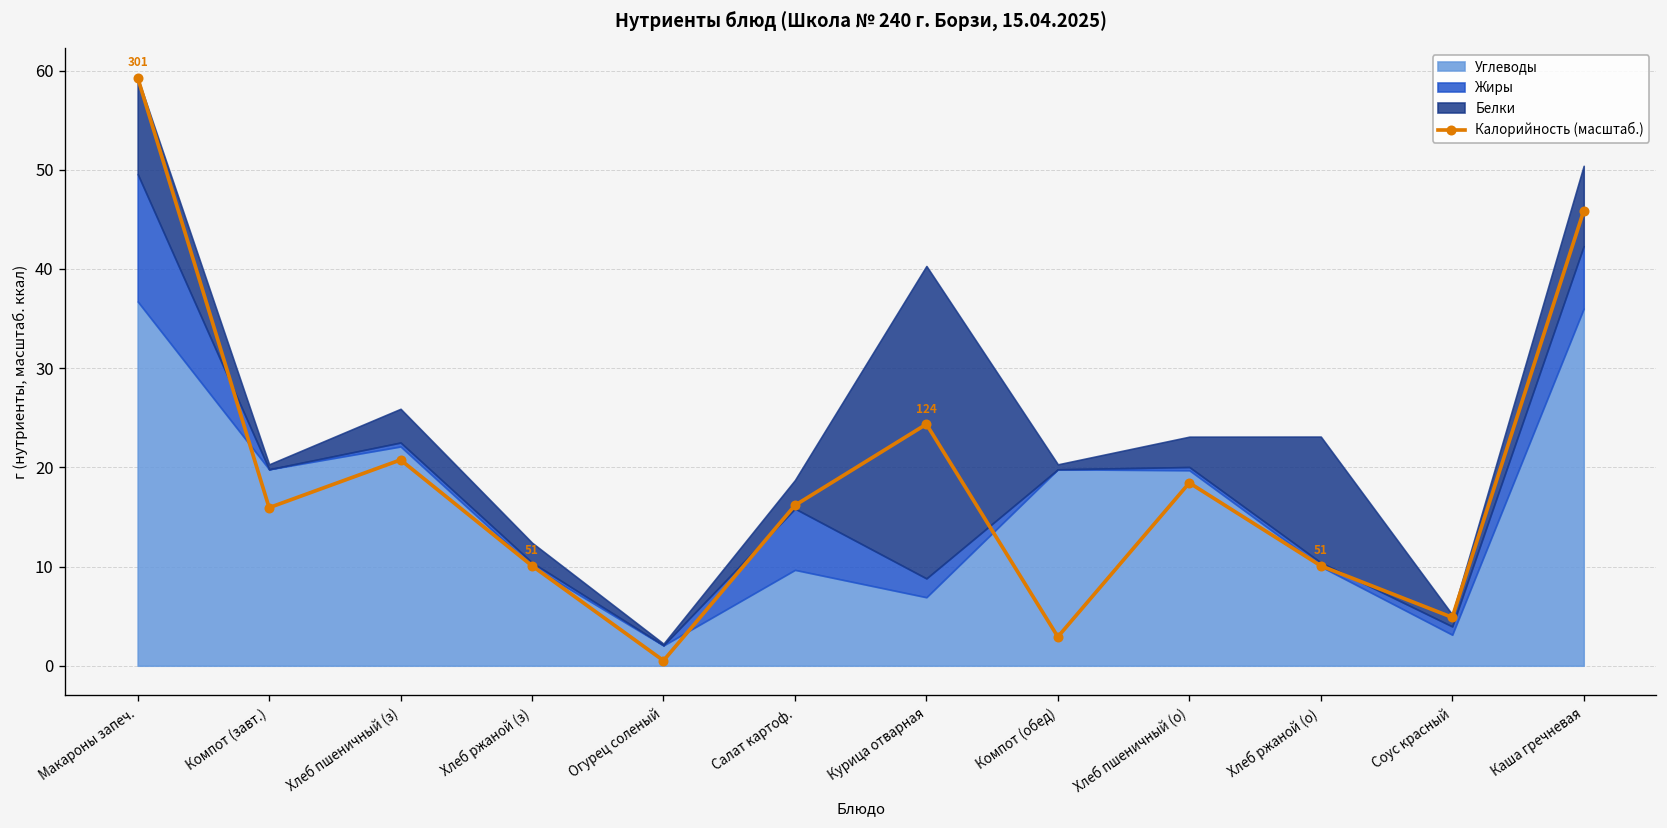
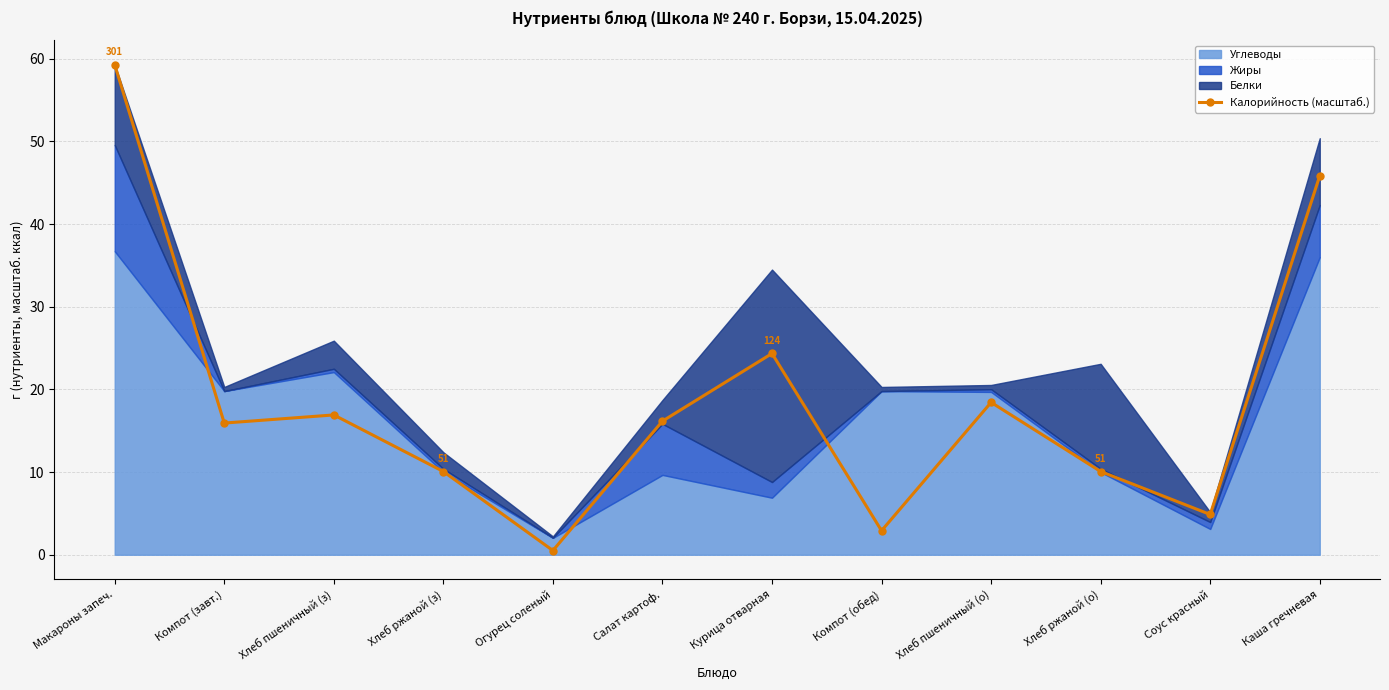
Калорийность (масштаб.), Хлеб пшеничный (з): 21 -> 17
Белки, Курица отварная: 31 -> 26
Белки, Хлеб пшеничный (о): 3 -> 1
